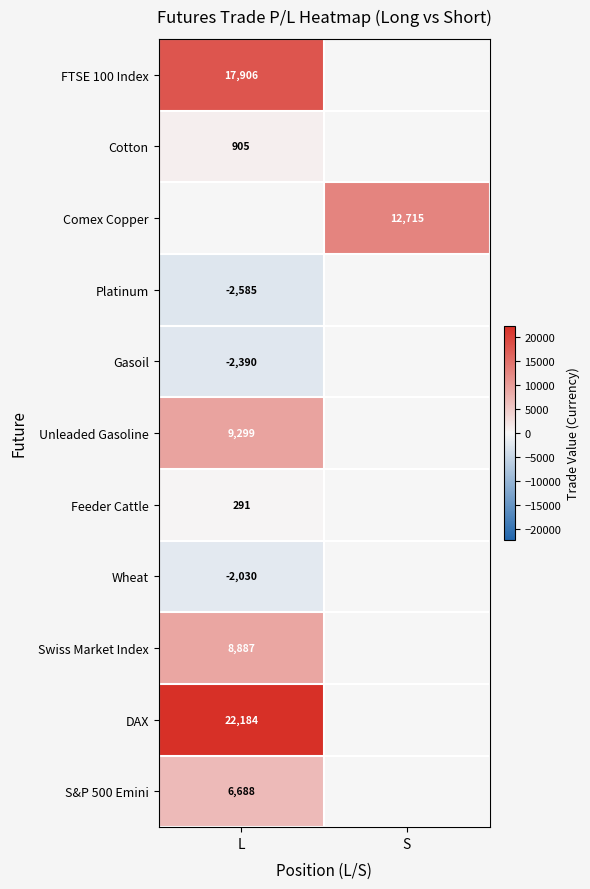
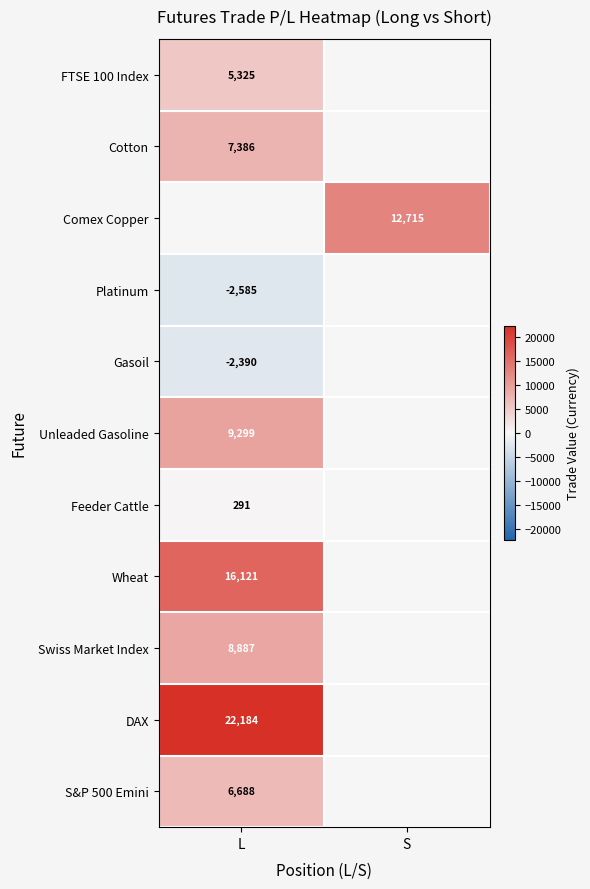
FTSE 100 Index, L: 17,906 -> 5,325
Cotton, L: 905 -> 7,386
Wheat, L: -2,030 -> 16,121
